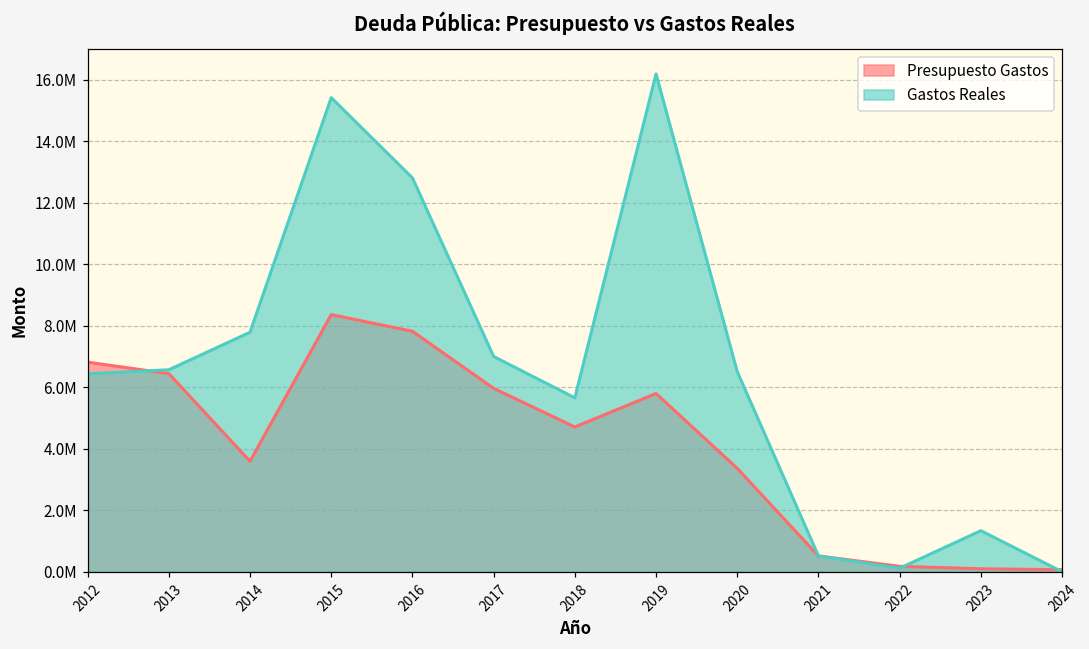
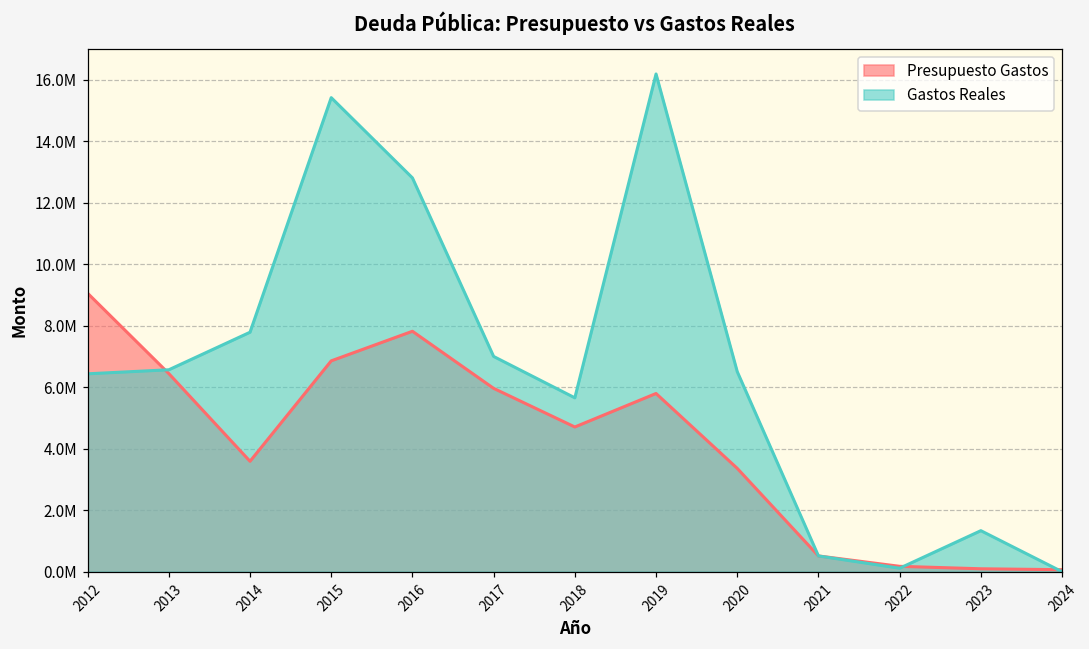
Presupuesto Gastos, 2012: 6800000 -> 9100000
Presupuesto Gastos, 2015: 8400000 -> 6900000
